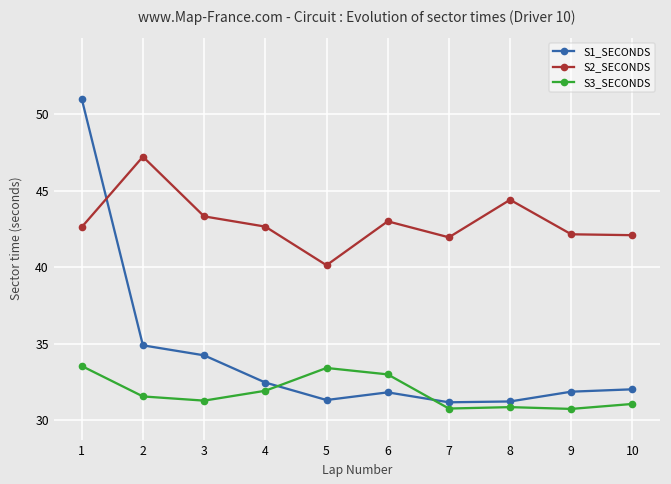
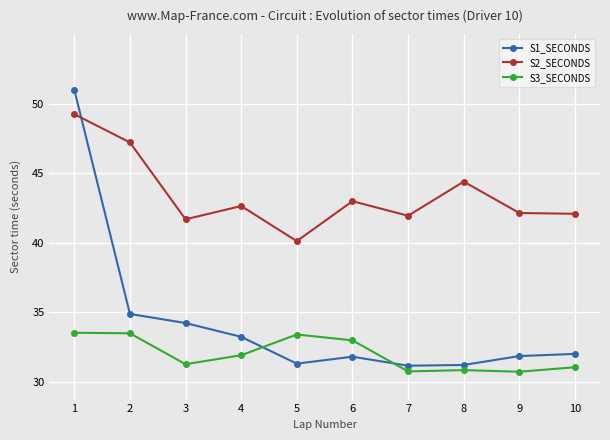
S2_SECONDS, 1: 42.6 -> 49.2
S3_SECONDS, 2: 31.6 -> 33.5
S2_SECONDS, 3: 43.3 -> 41.7
S1_SECONDS, 4: 32.5 -> 33.3
